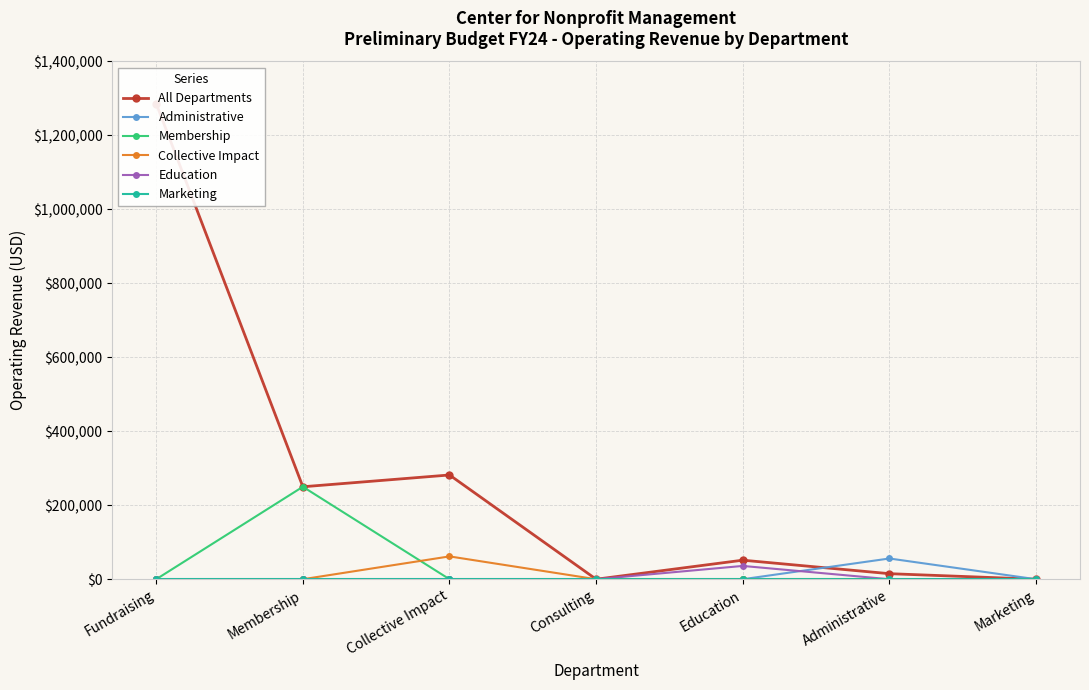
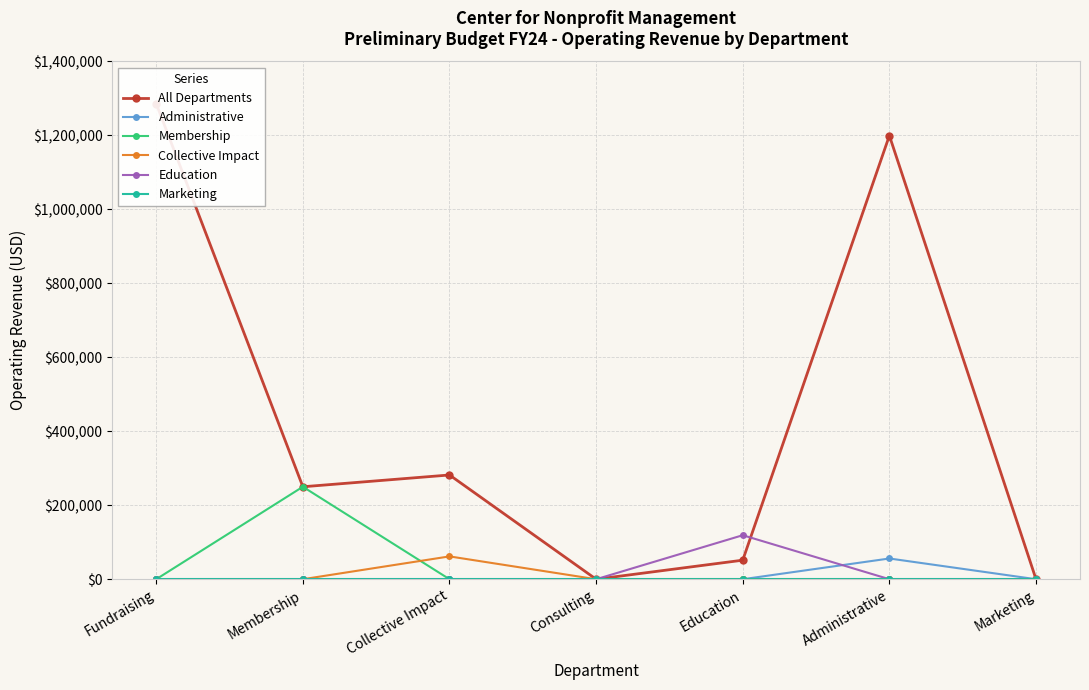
Education, Education: $40,000 -> $120,000
All Departments, Administrative: $20,000 -> $1,200,000
